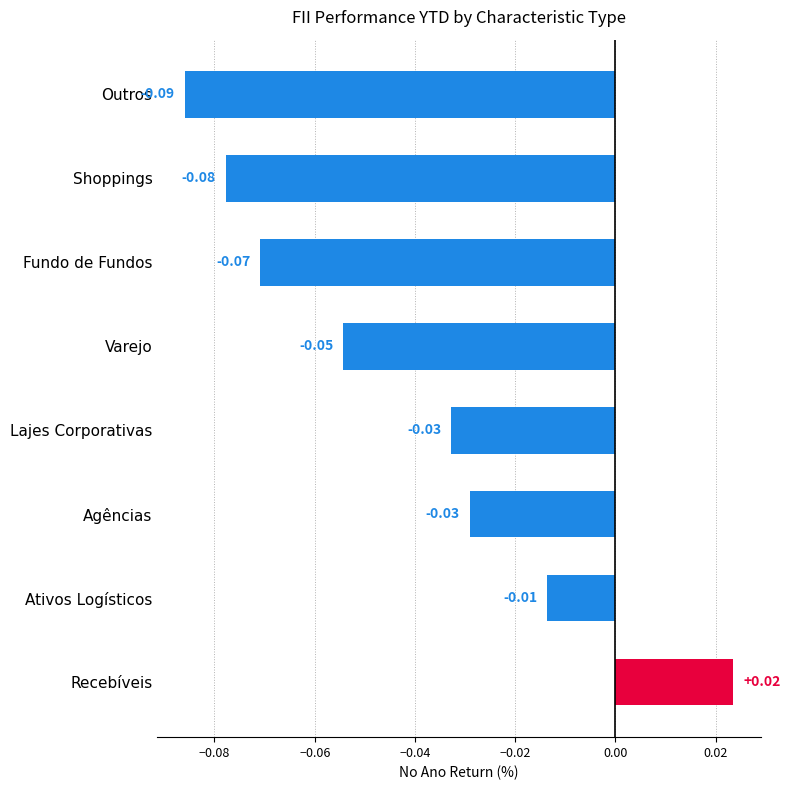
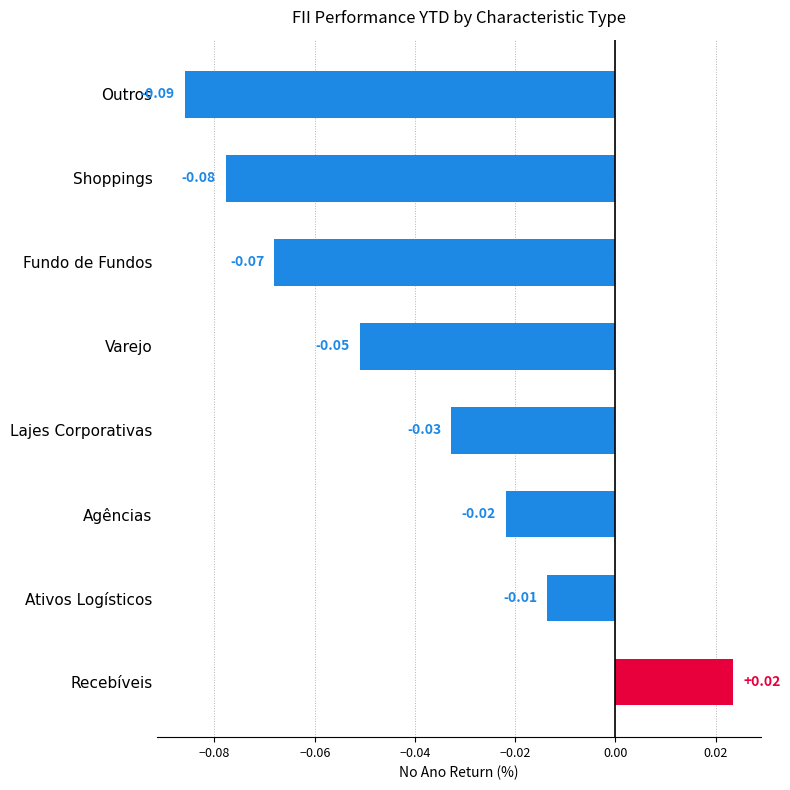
Fundo de Fundos: -0.071 -> -0.068
Varejo: -0.054 -> -0.051
Agências: -0.03 -> -0.02
